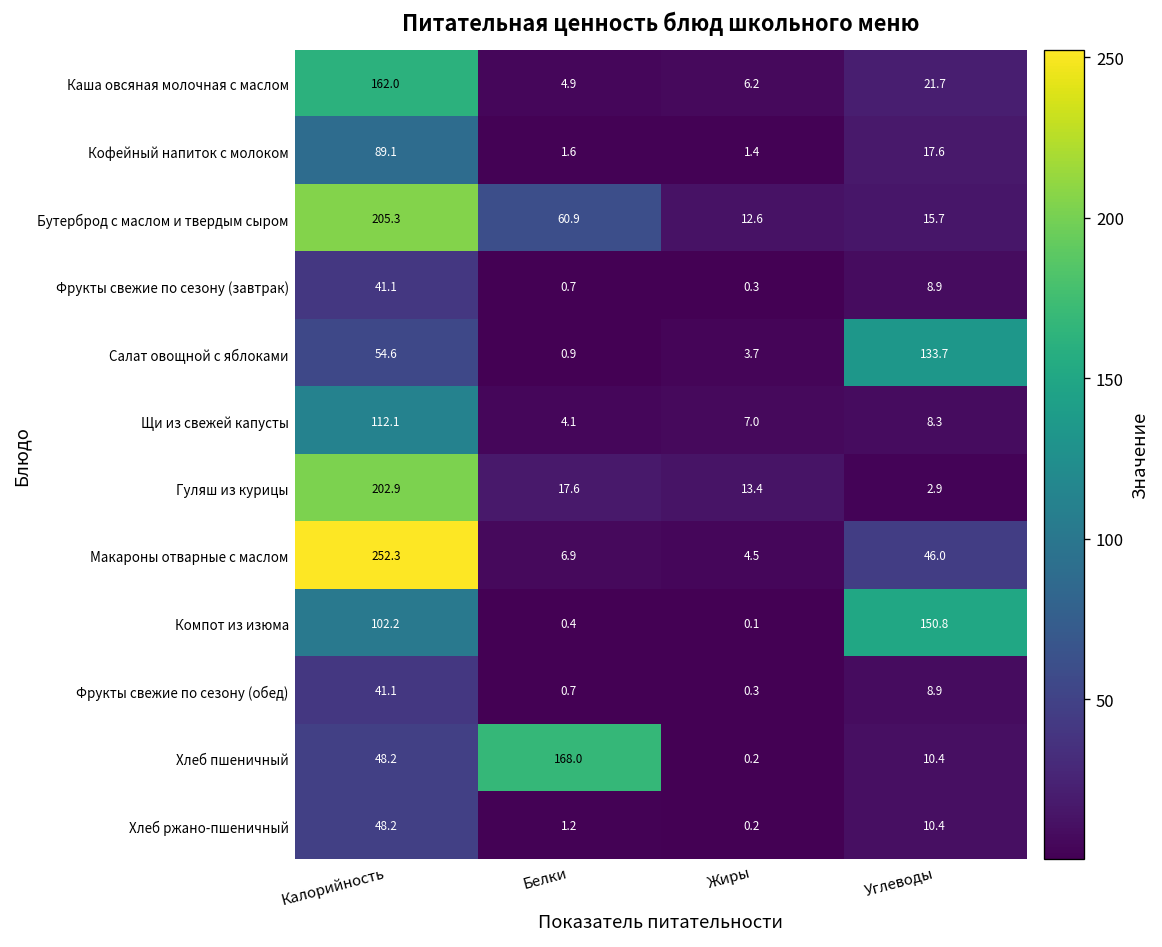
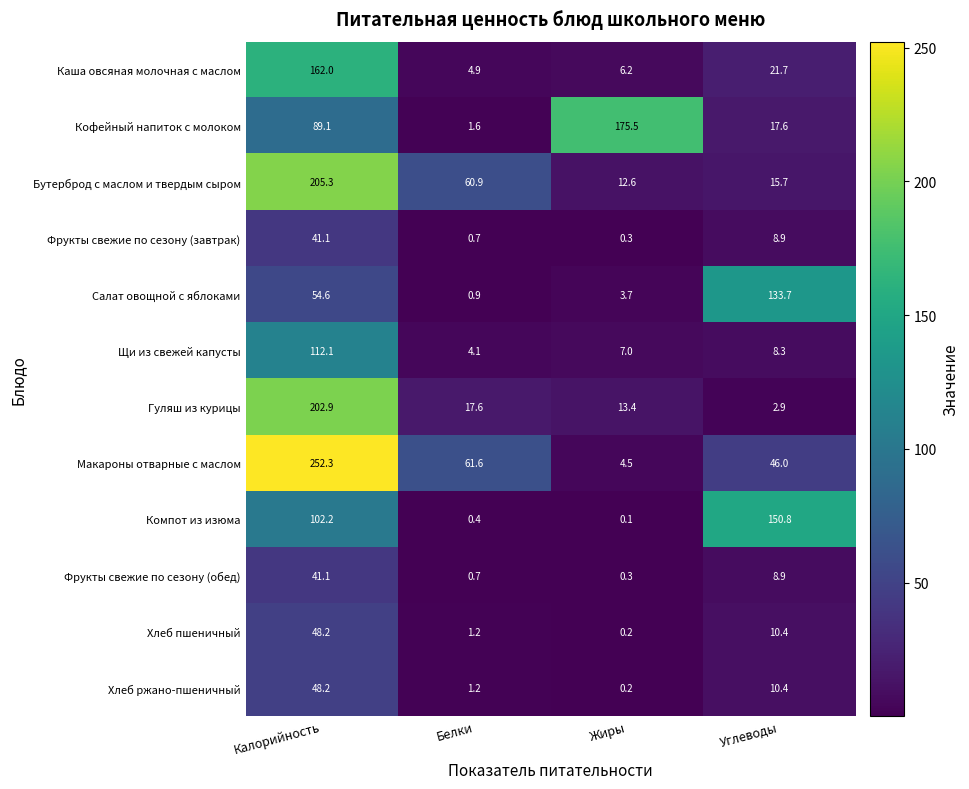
Кофейный напиток с молоком, Жиры: 1.4 -> 175.5
Макароны отварные с маслом, Белки: 6.9 -> 61.6
Хлеб пшеничный, Белки: 168.0 -> 1.2
